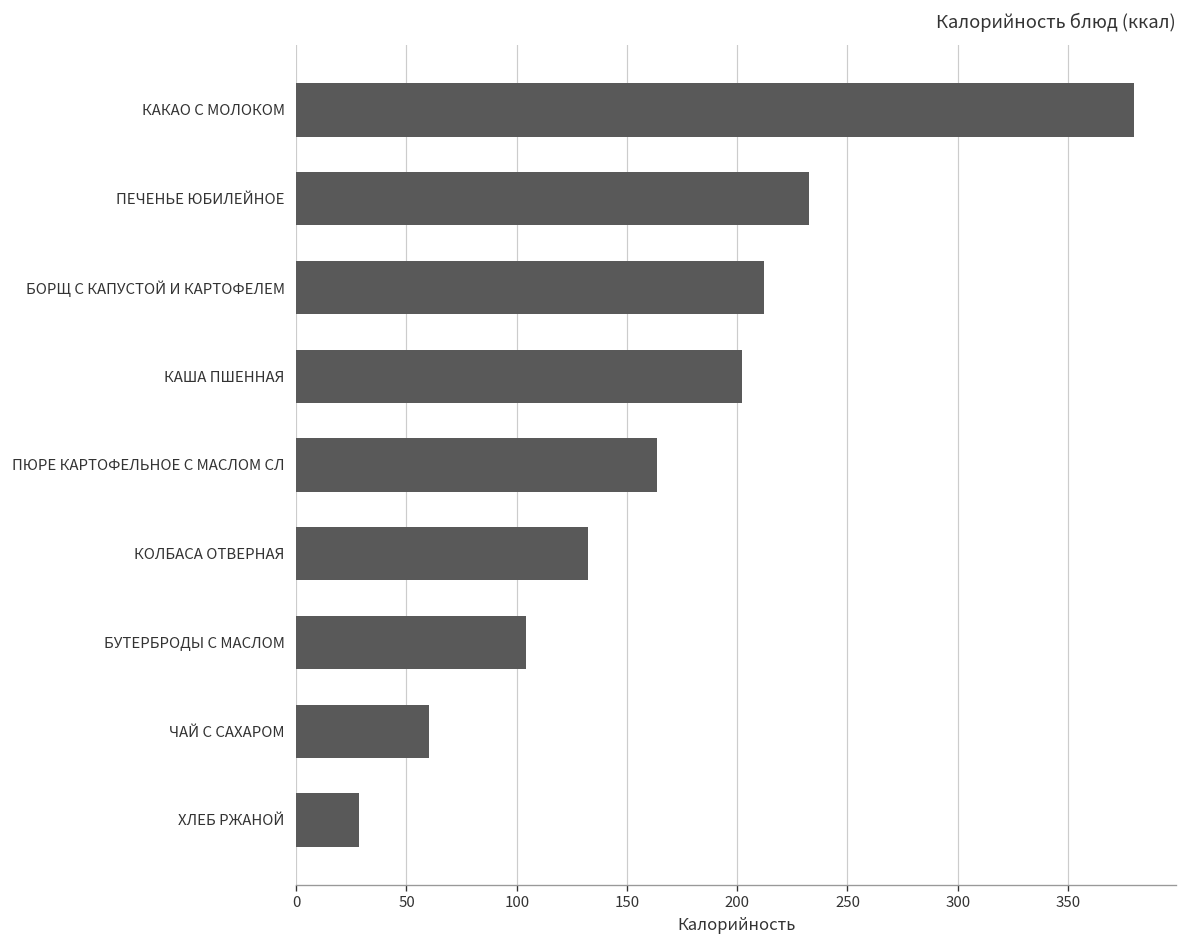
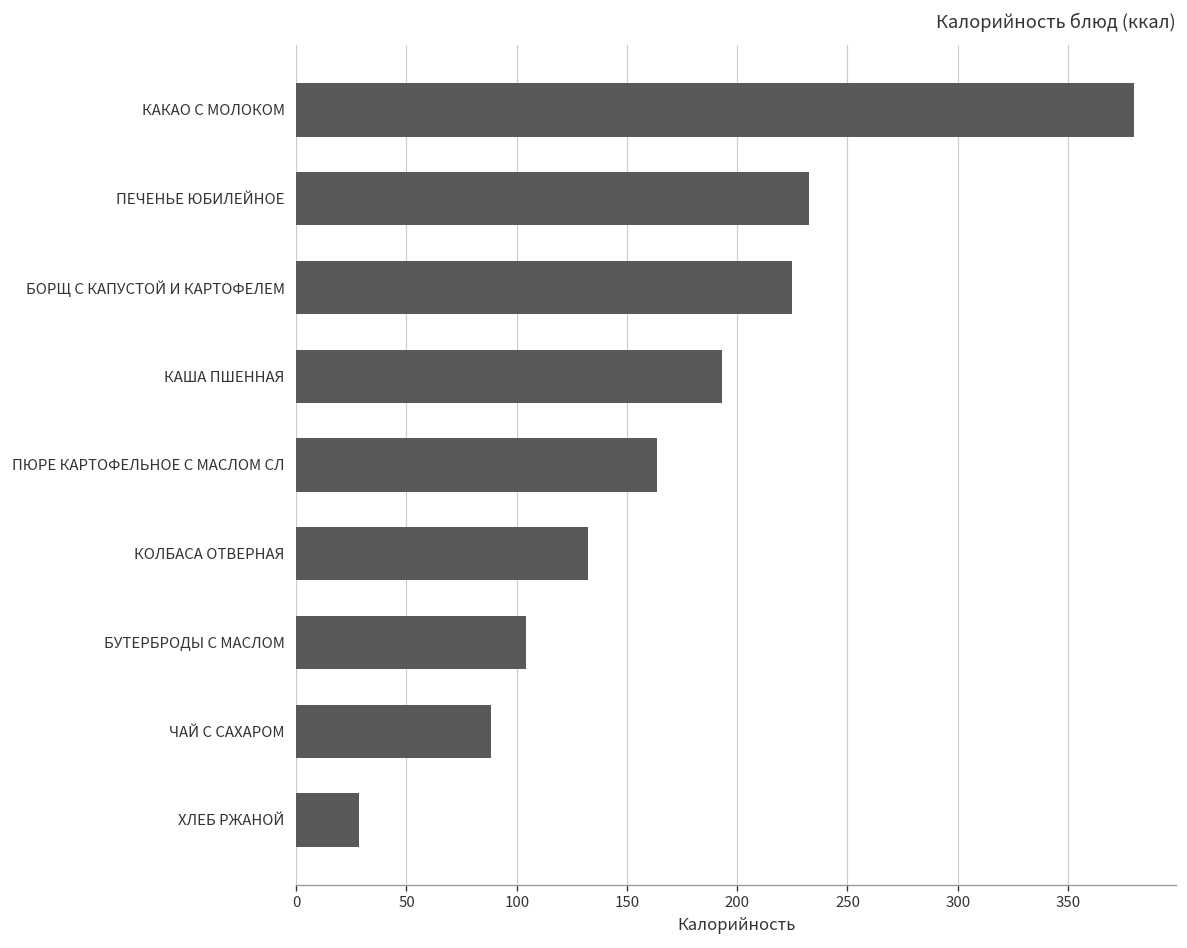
БОРЩ С КАПУСТОЙ И КАРТОФЕЛЕМ: 212 -> 225
КАША ПШЕННАЯ: 202 -> 193
ЧАЙ С САХАРОМ: 60 -> 89
